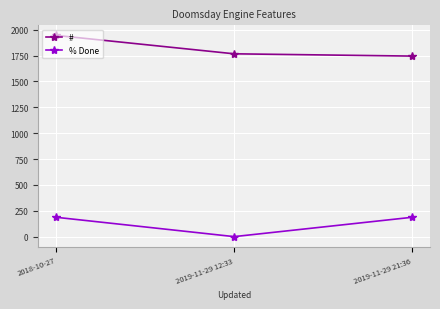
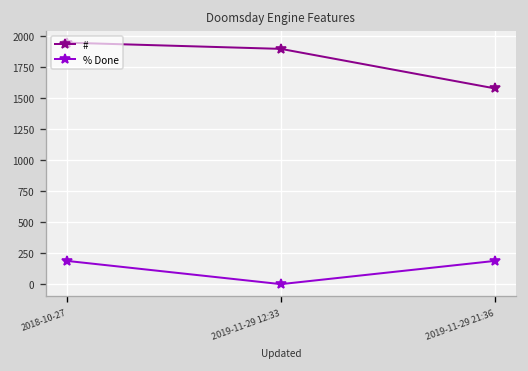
#, 2019-11-29 12:33: 1770 -> 1900
#, 2019-11-29 21:36: 1750 -> 1580
